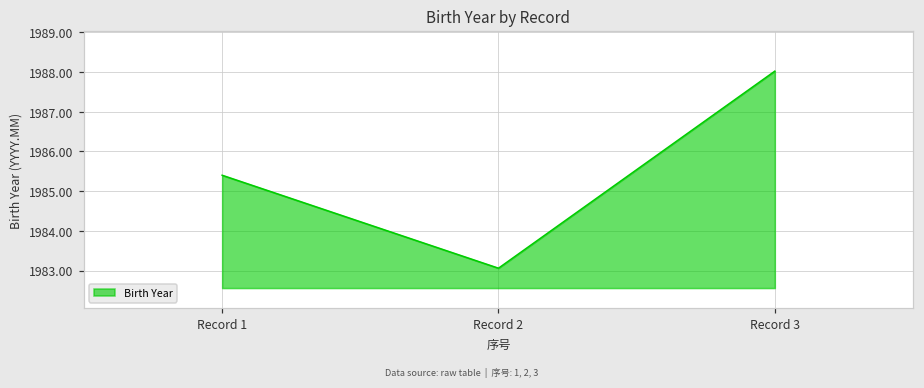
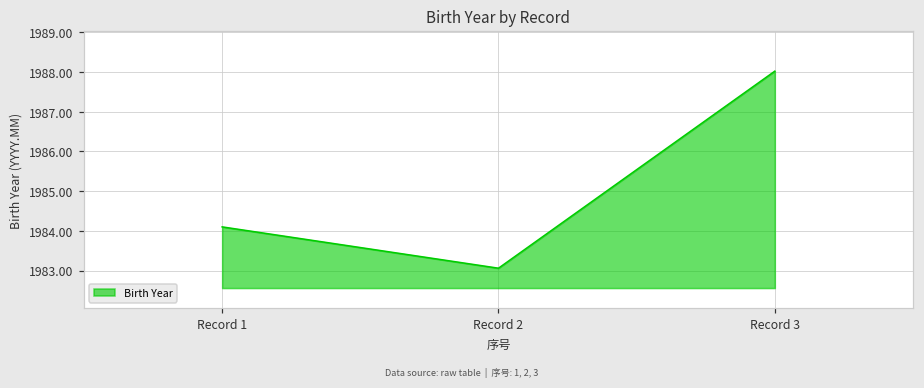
Record 1: 1985.4 -> 1984.1
